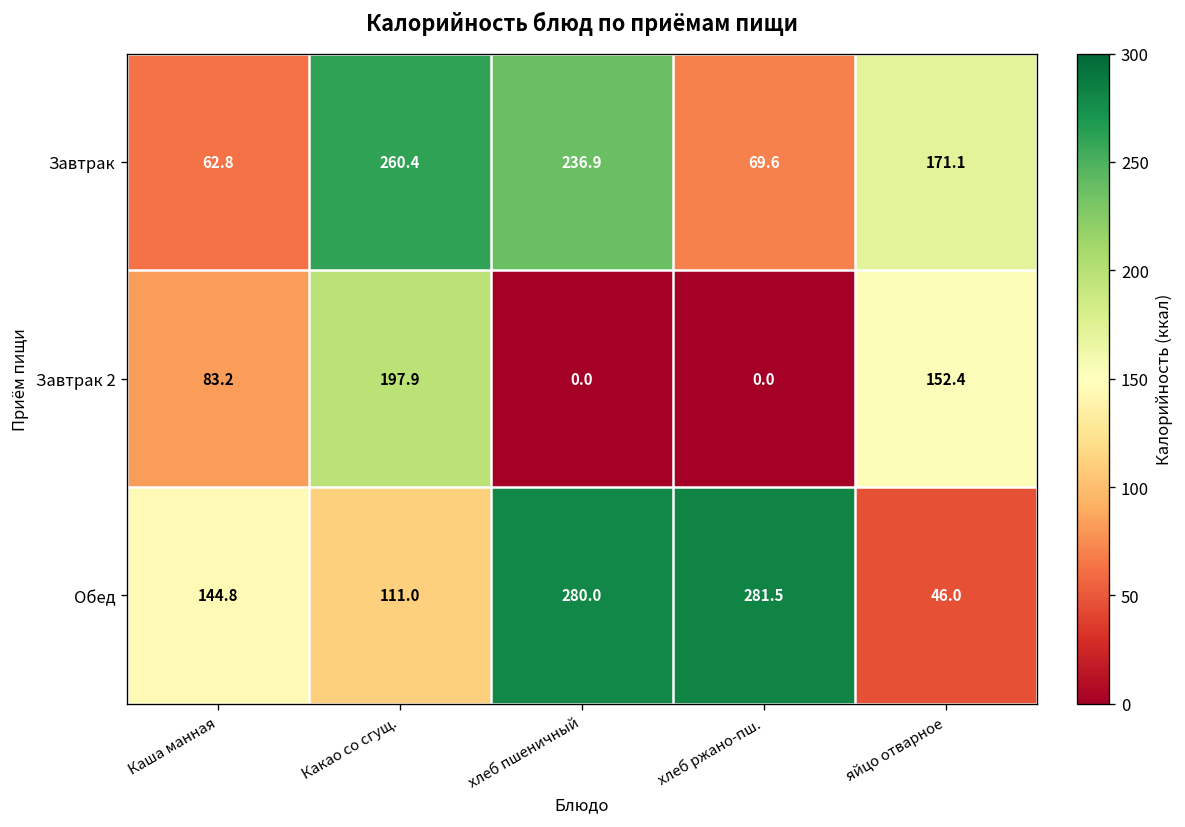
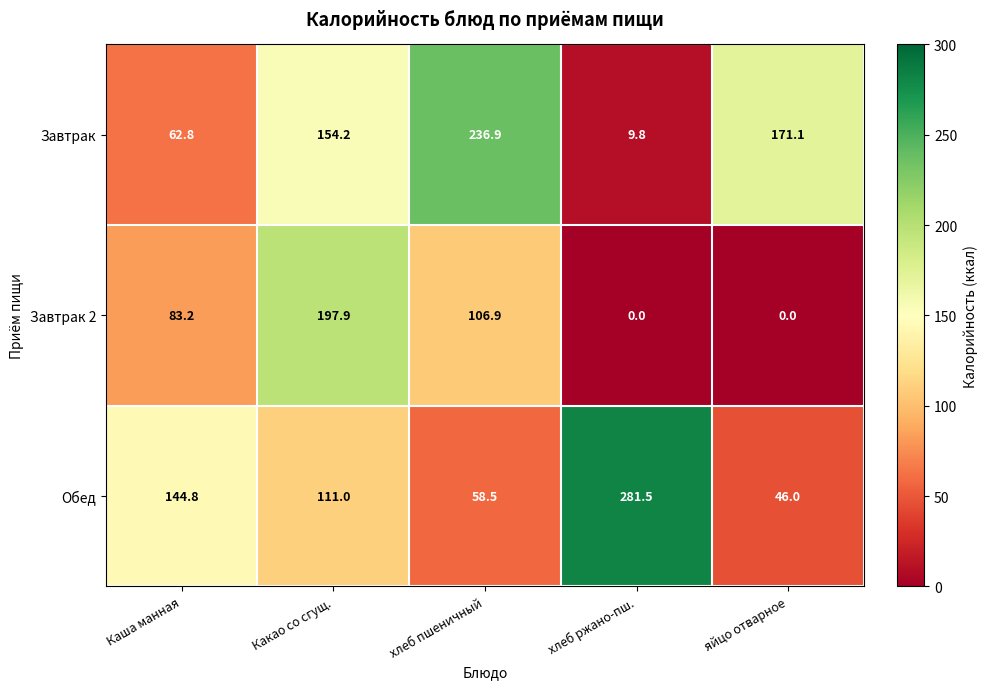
Завтрак, Какао со сгущ.: 260.4 -> 154.2
Завтрак, хлеб ржано-пш.: 69.6 -> 9.8
Завтрак 2, хлеб пшеничный: 0.0 -> 106.9
Завтрак 2, яйцо отварное: 152.4 -> 0.0
Обед, хлеб пшеничный: 280.0 -> 58.5
